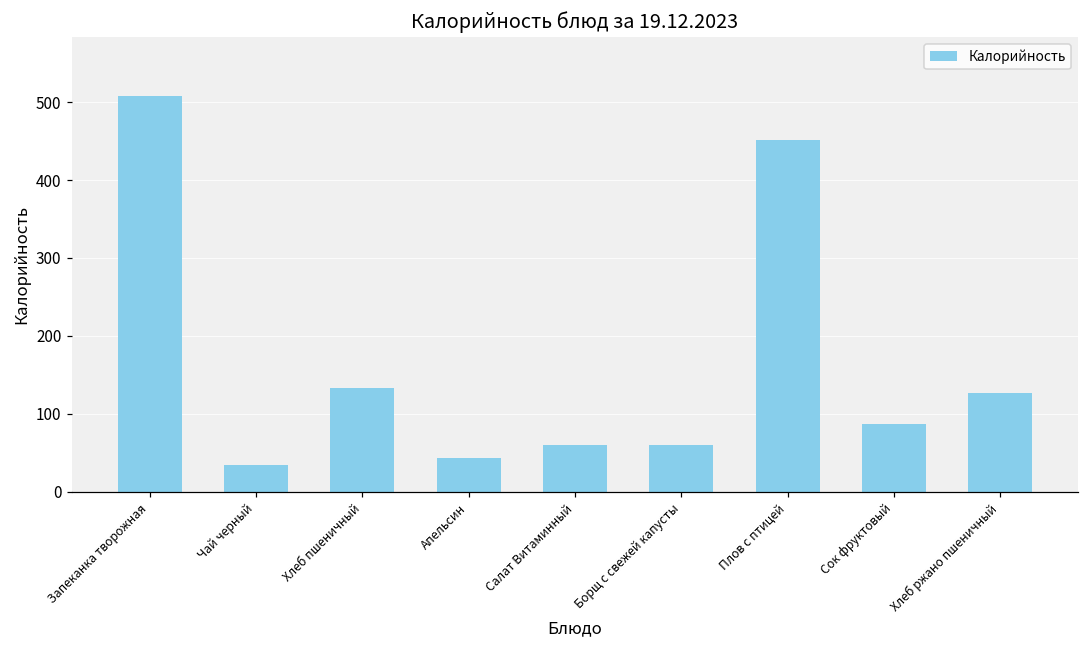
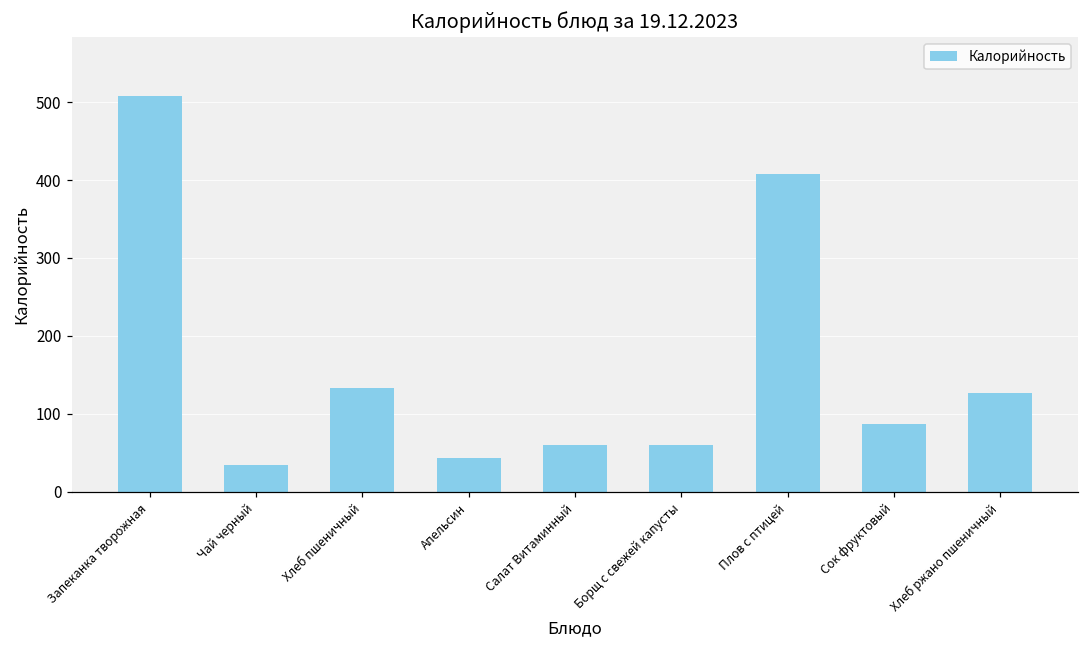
Плов с птицей: 450 -> 410
